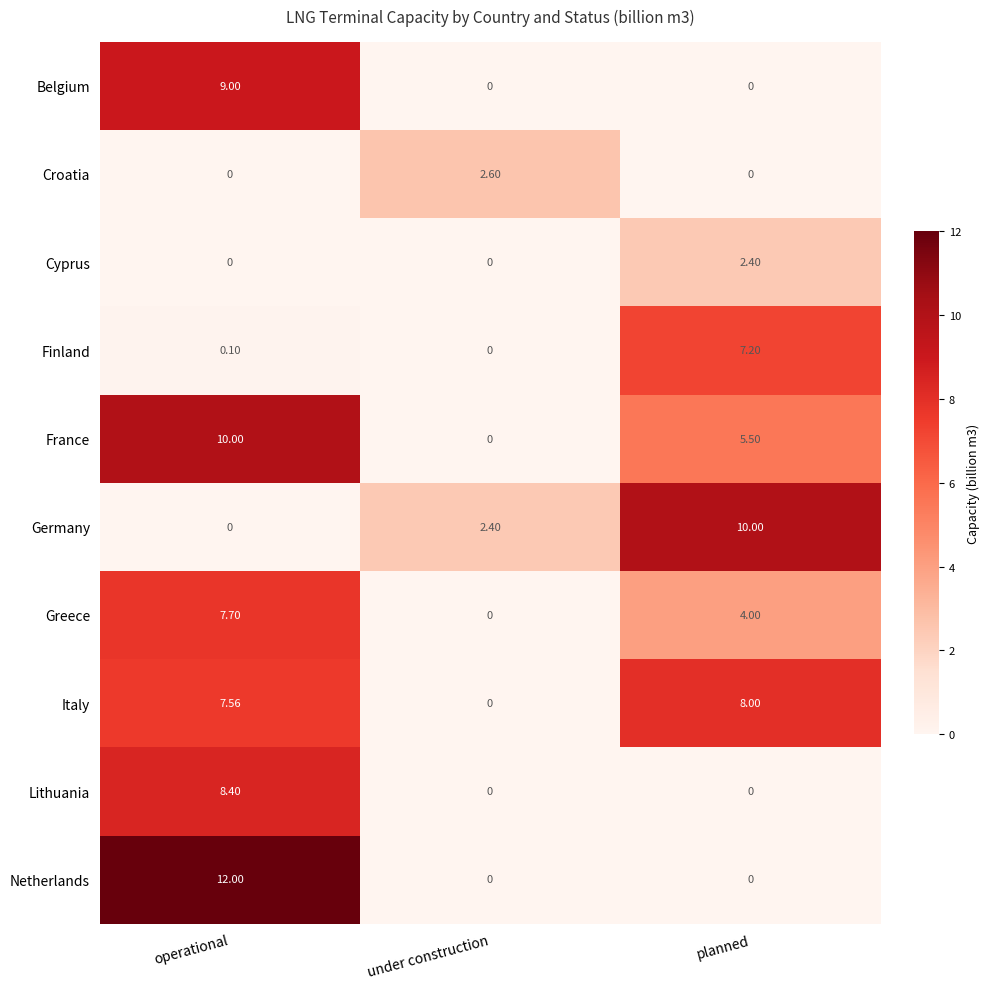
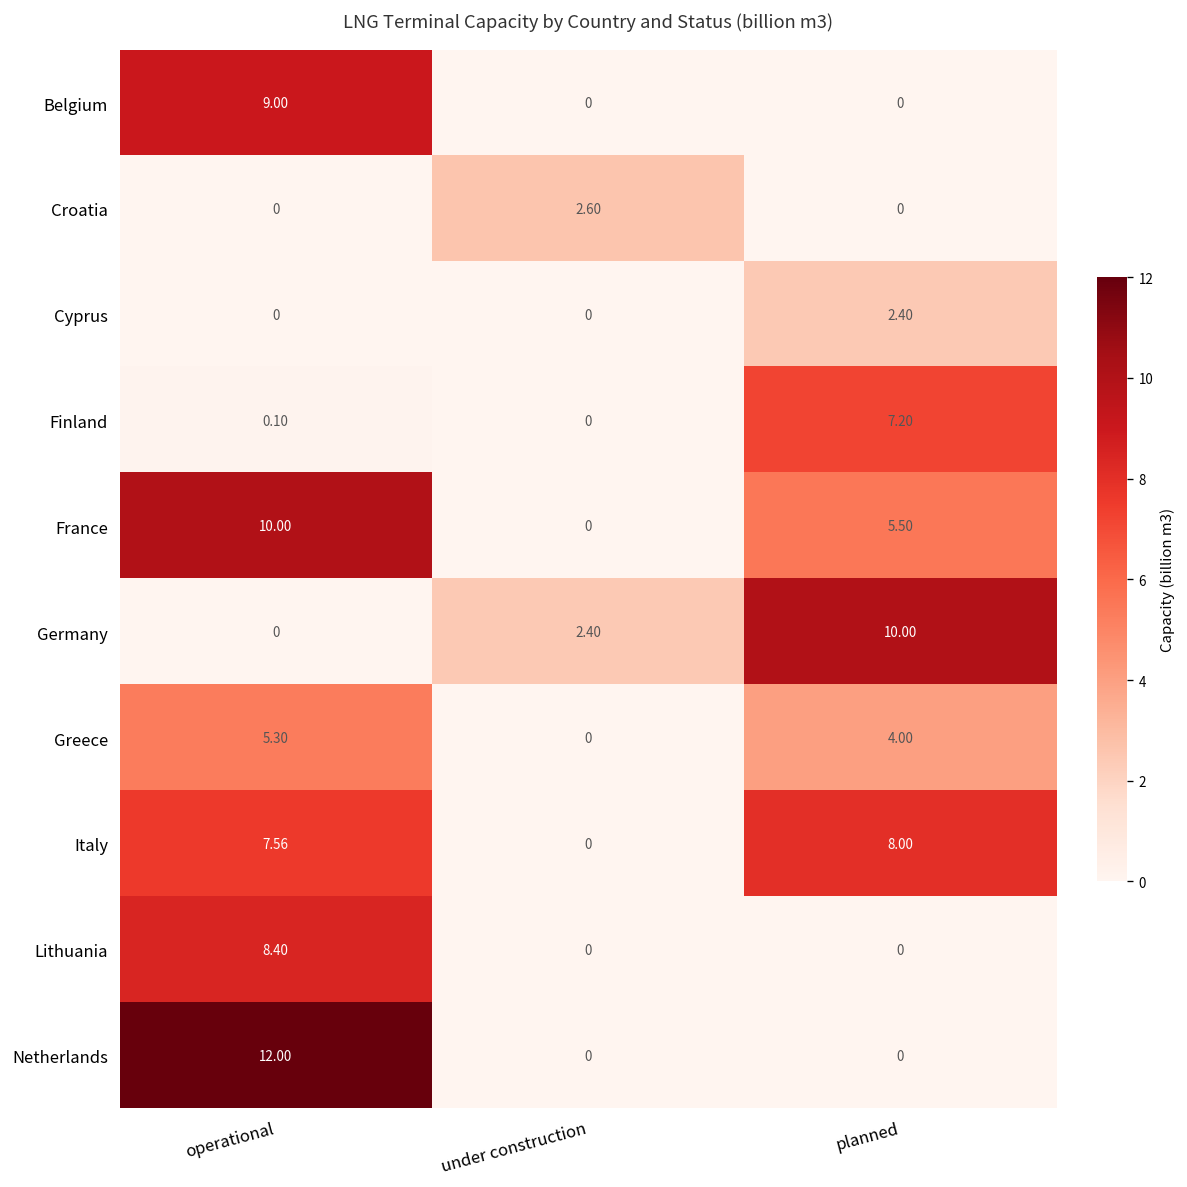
Greece, operational: 7.70 -> 5.30
